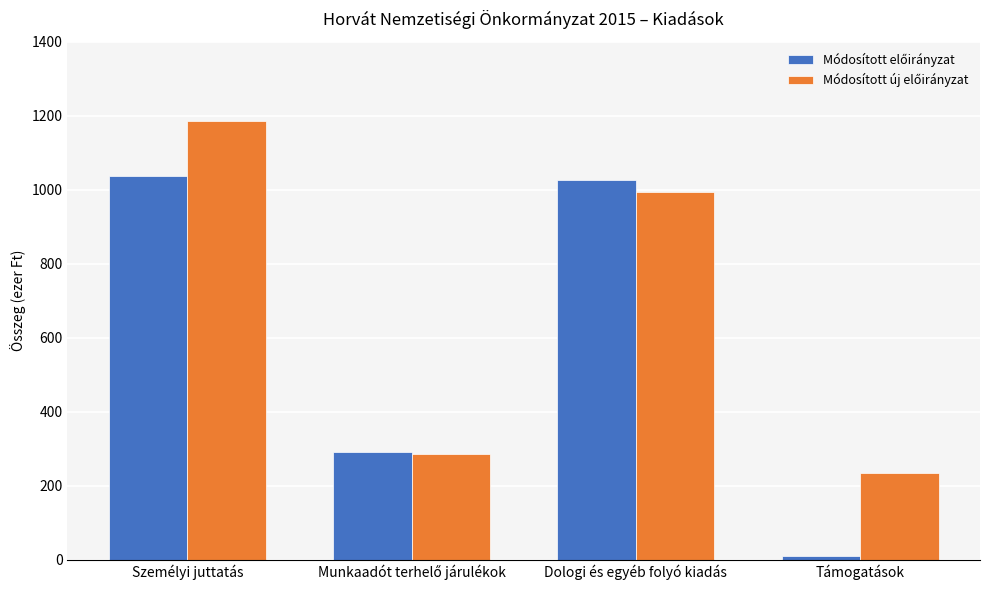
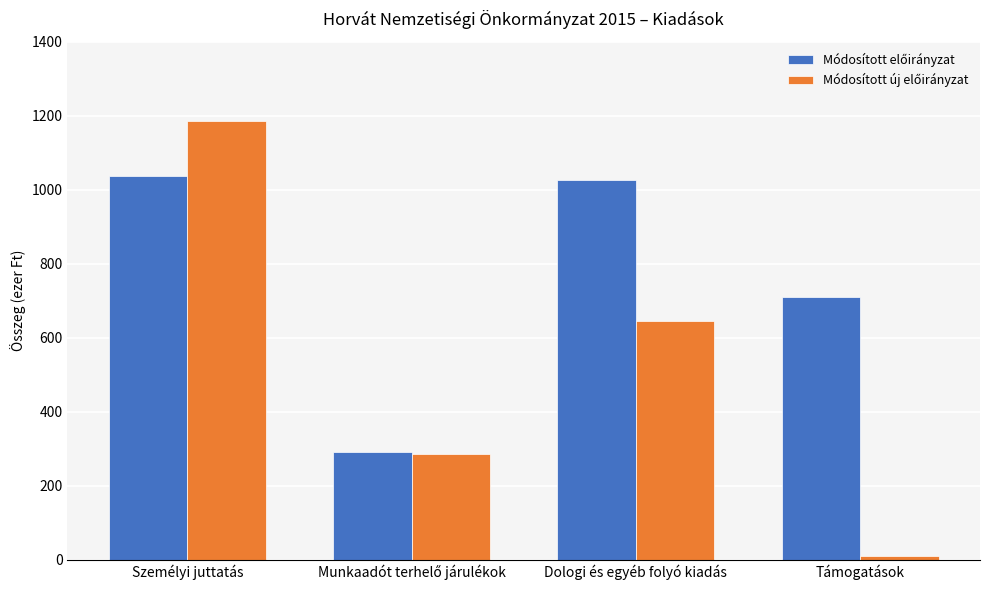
Módosított új előirányzat, Dologi és egyéb folyó kiadás: 990 -> 640
Módosított előirányzat, Támogatások: 10 -> 710
Módosított új előirányzat, Támogatások: 230 -> 10
